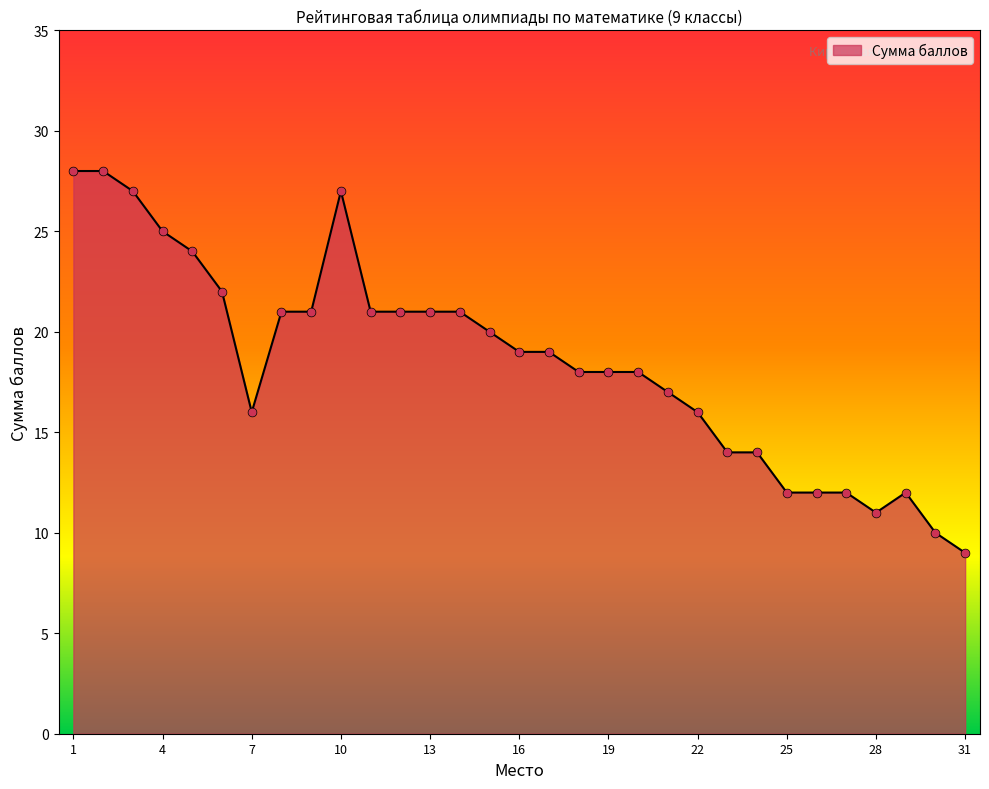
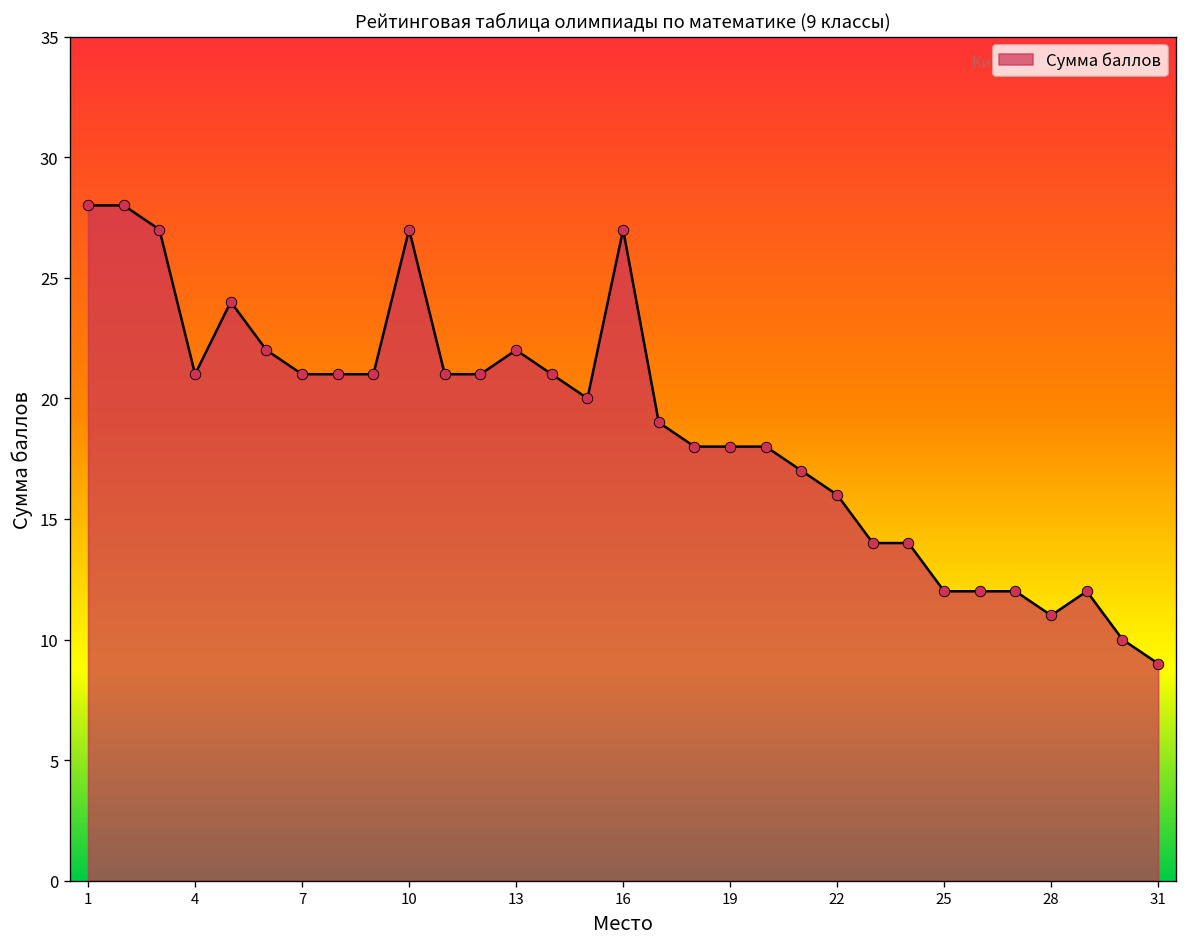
4: 25 -> 21
7: 16 -> 21
13: 21 -> 22
16: 19 -> 27
